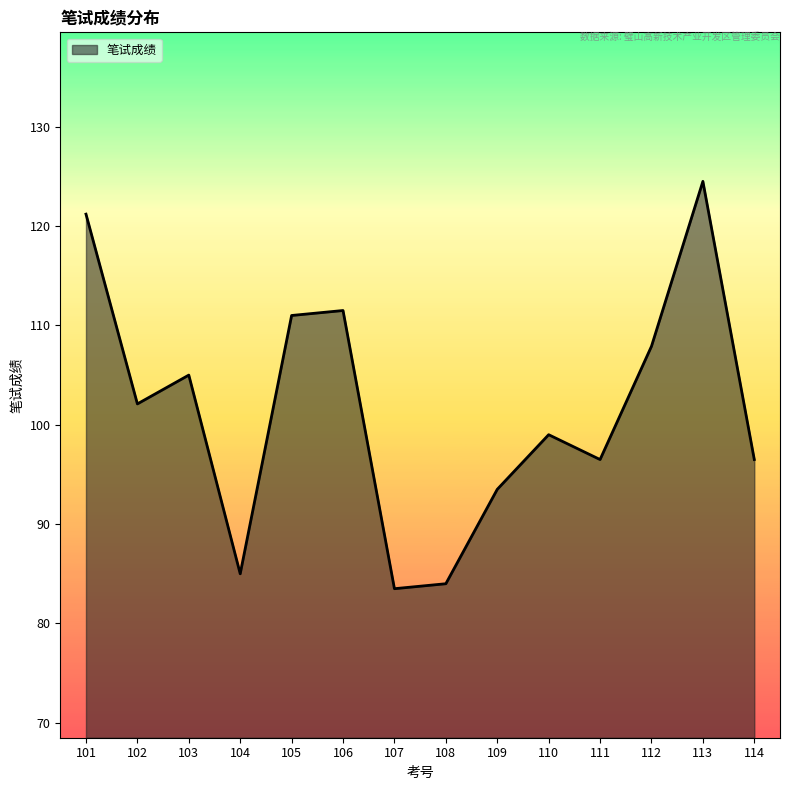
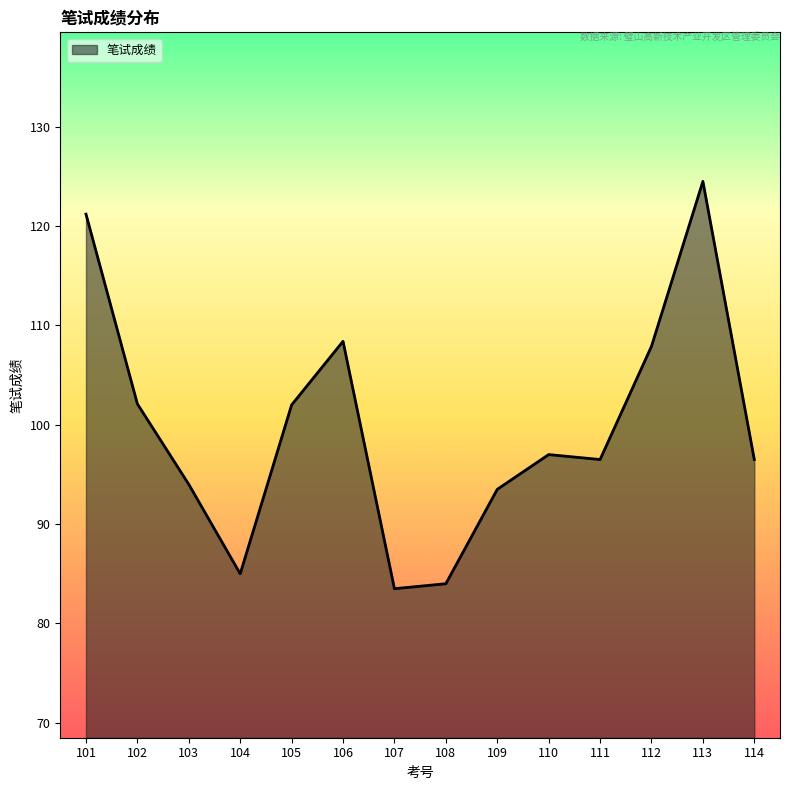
103: 105 -> 94
105: 111 -> 102
106: 112 -> 108
110: 99 -> 97
